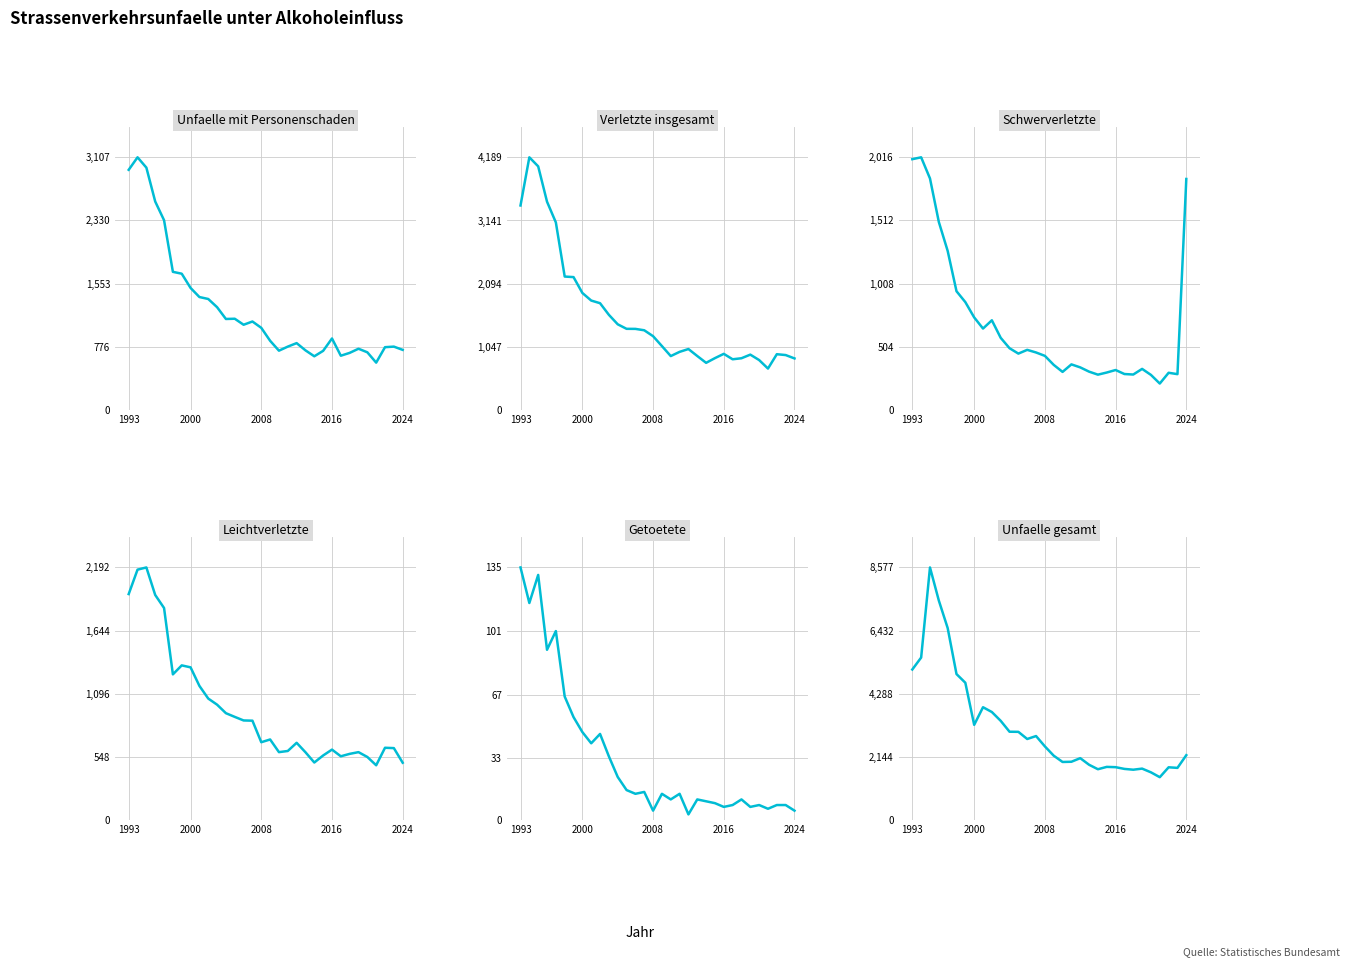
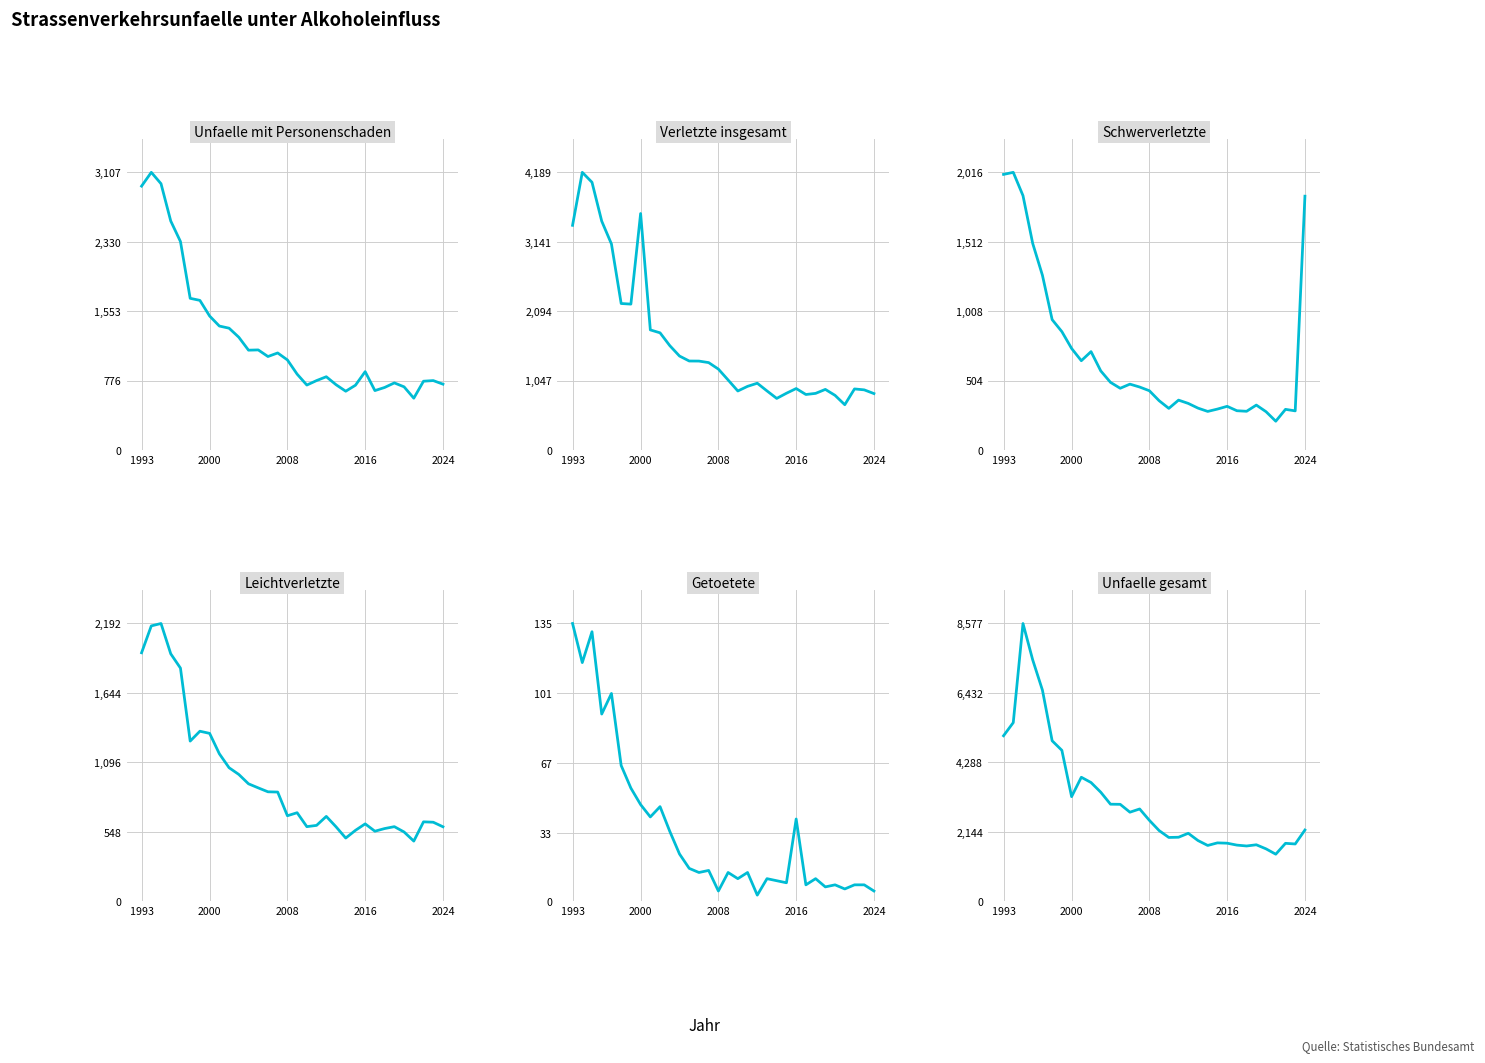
Verletzte insgesamt, 2000: 1,900 -> 3,600
Leichtverletzte, 2024: 500 -> 590
Getoetete, 2016: 7 -> 40
